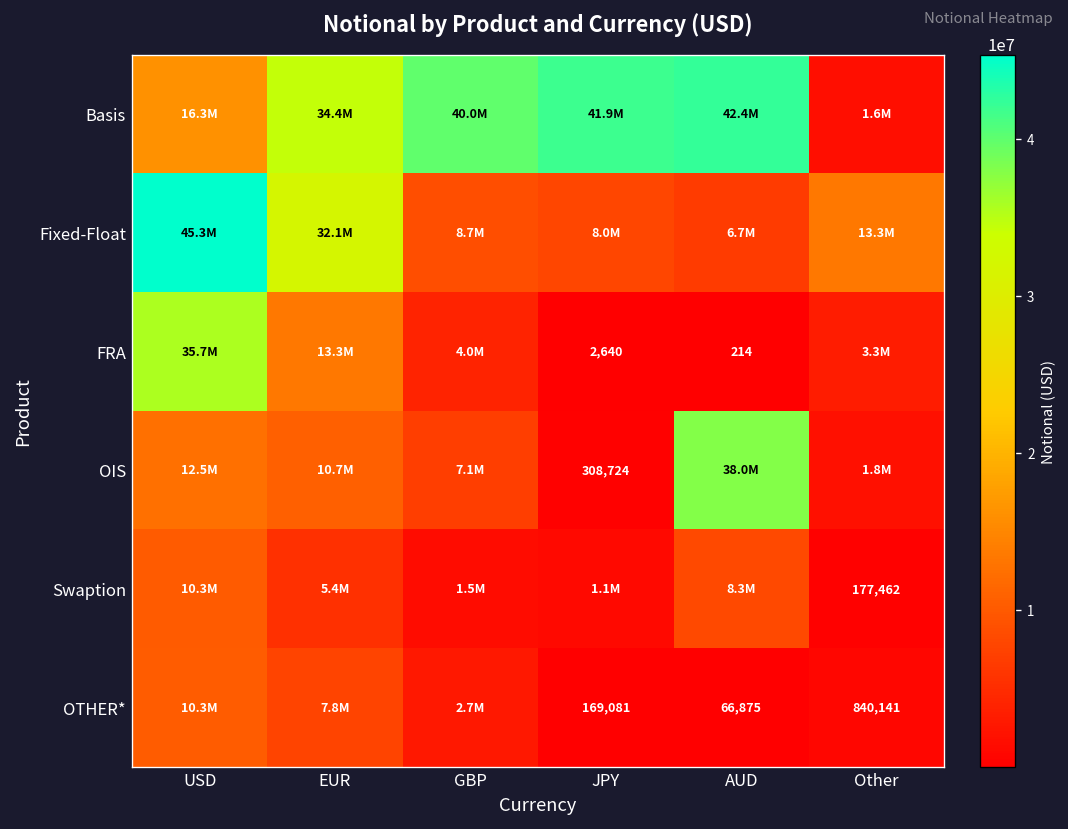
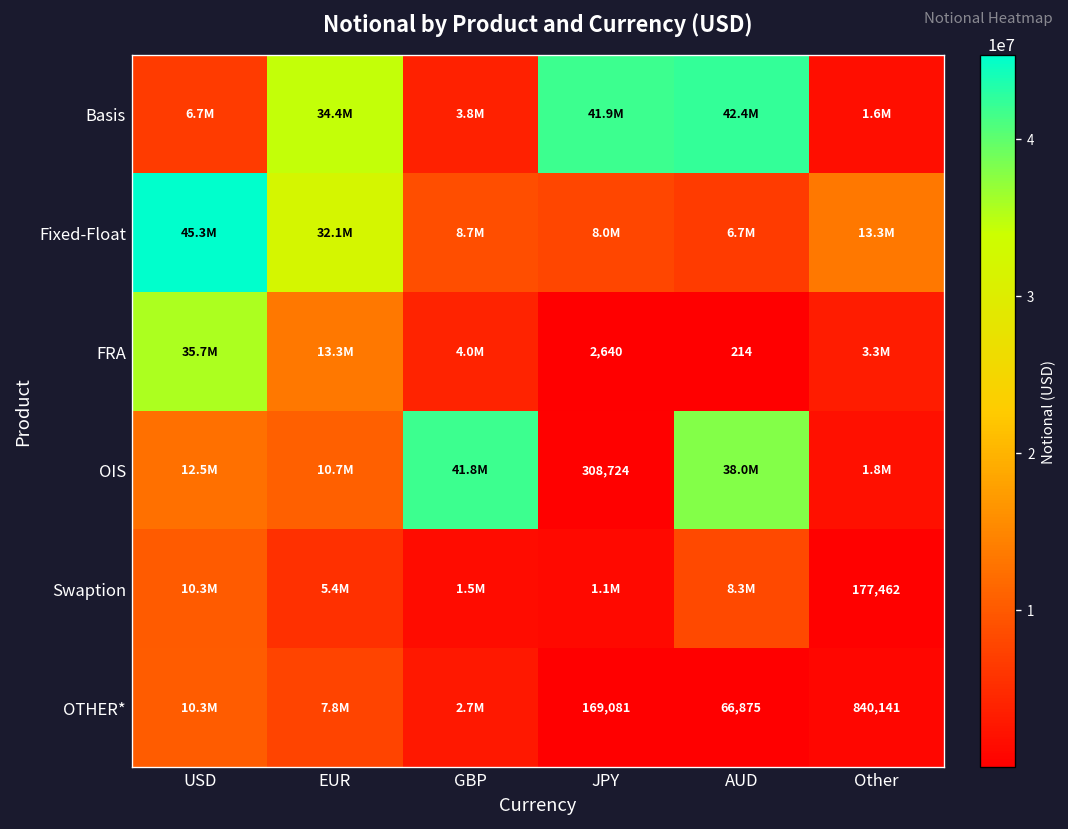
Basis, USD: 16.3M -> 6.7M
Basis, GBP: 40.0M -> 3.8M
OIS, GBP: 7.1M -> 41.8M
